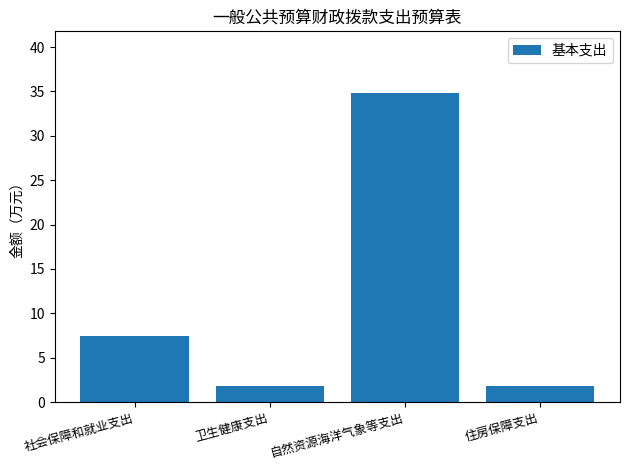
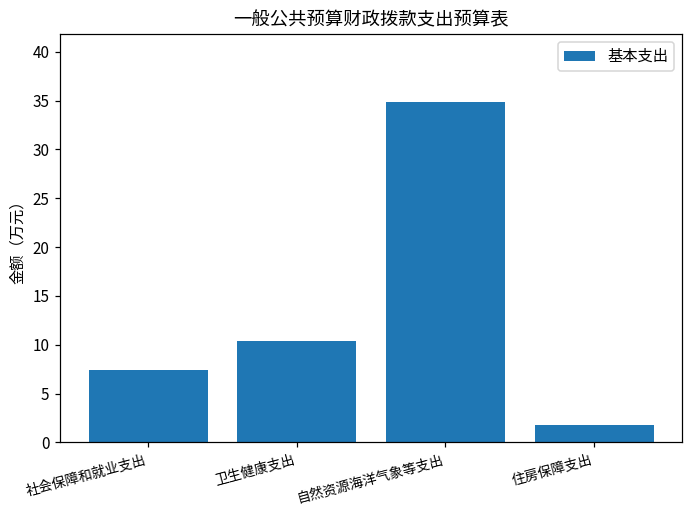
卫生健康支出: 2 -> 10
